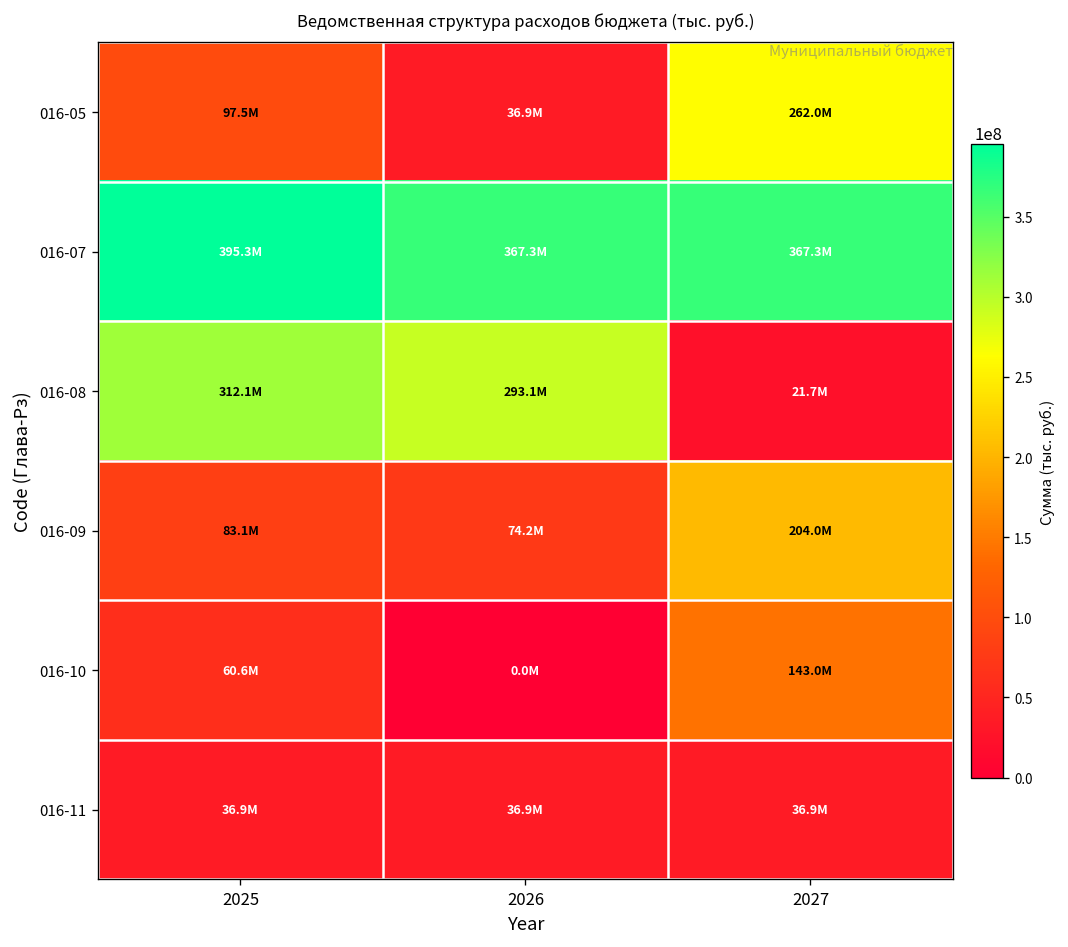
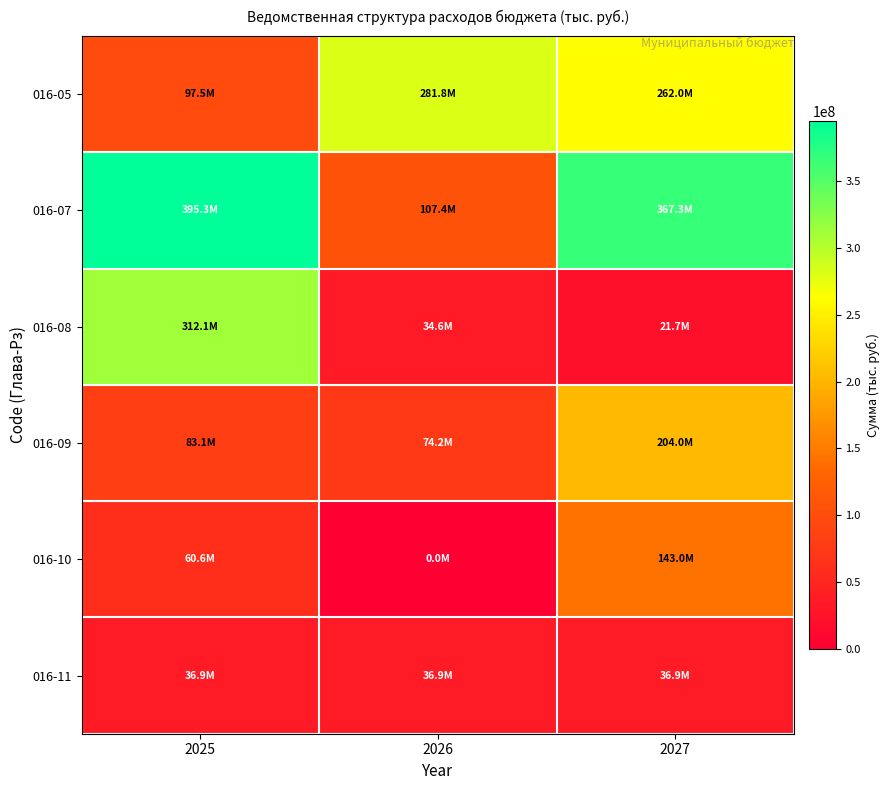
016-05, 2026: 36.9M -> 281.8M
016-07, 2026: 367.3M -> 107.4M
016-08, 2026: 293.1M -> 34.6M
